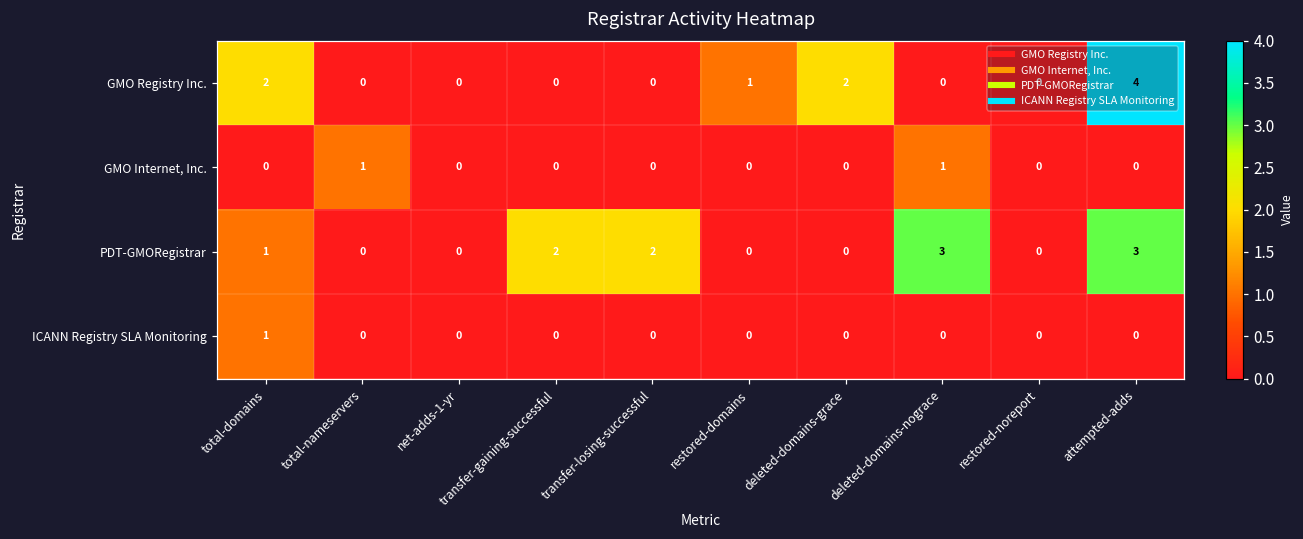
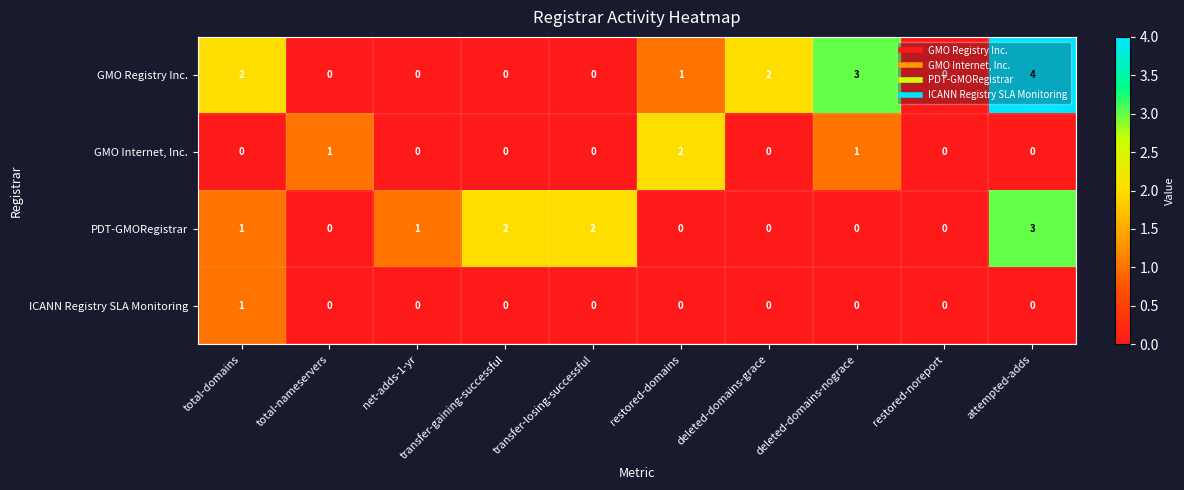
GMO Registry Inc., deleted-domains-nograce: 0 -> 3
GMO Internet, Inc., restored-domains: 0 -> 2
PDT-GMORegistrar, net-adds-1-yr: 0 -> 1
PDT-GMORegistrar, deleted-domains-nograce: 3 -> 0
